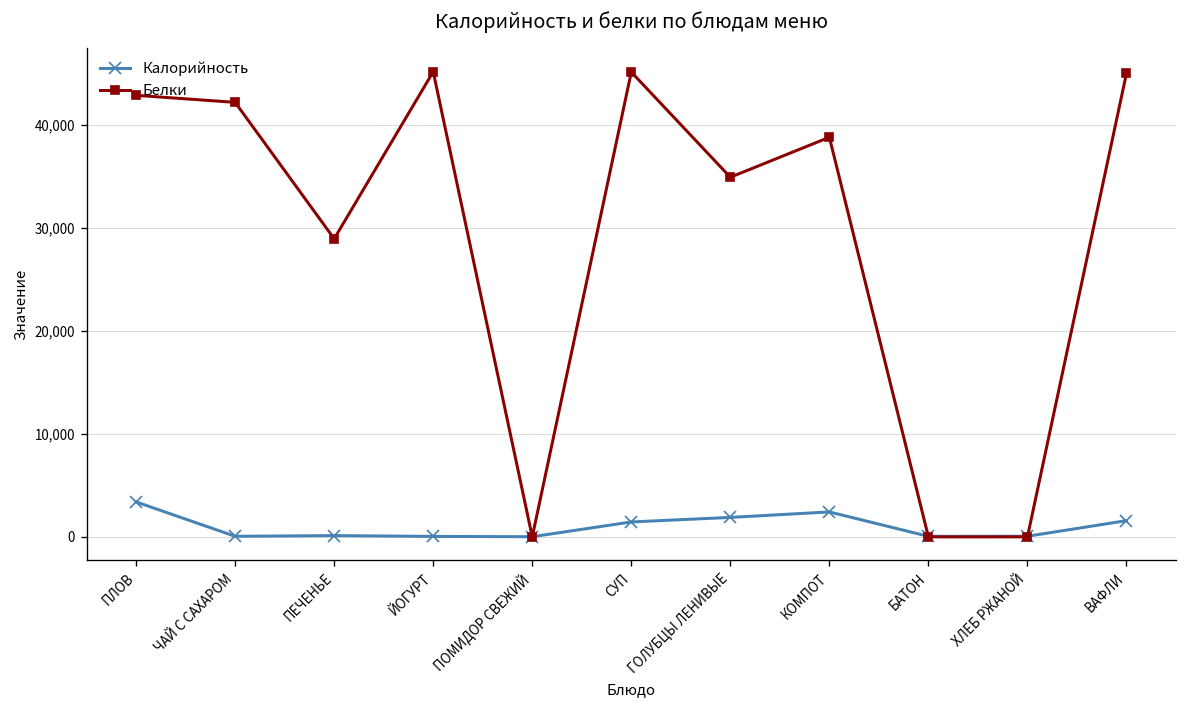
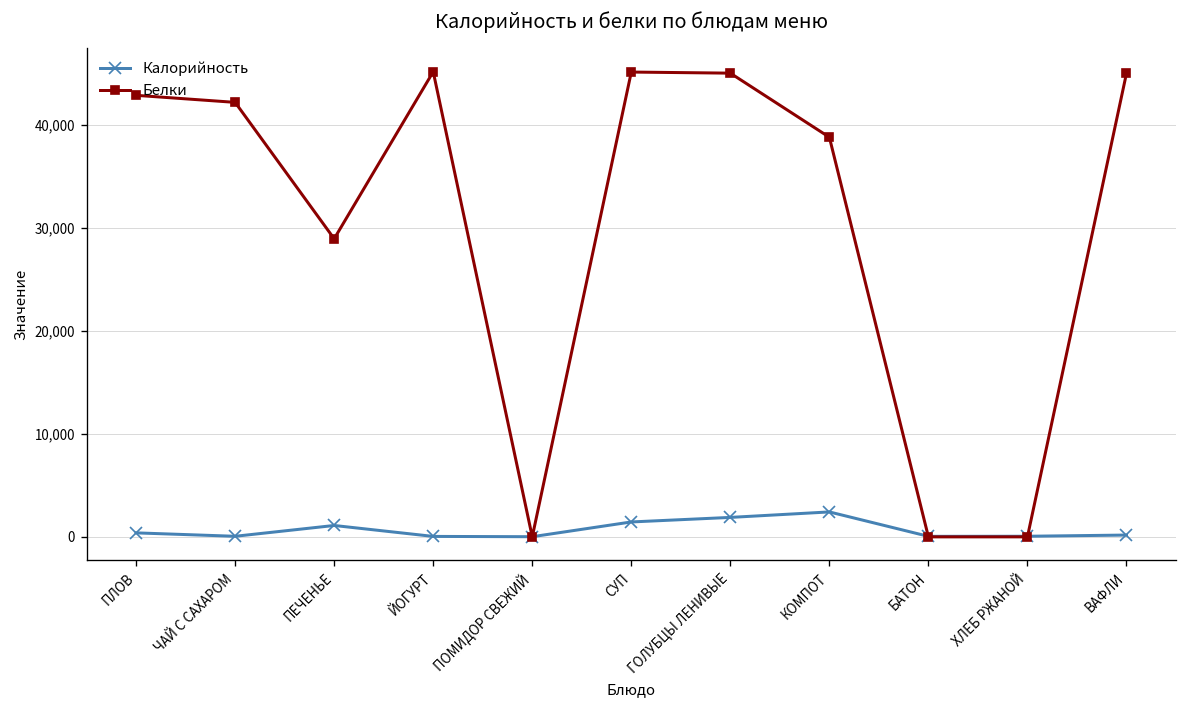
Калорийность, ПЛОВ: 3,000 -> 0
Калорийность, ПЕЧЕНЬЕ: 0 -> 1,000
Белки, ГОЛУБЦЫ ЛЕНИВЫЕ: 35,000 -> 45,000
Калорийность, ВАФЛИ: 2,000 -> 0
